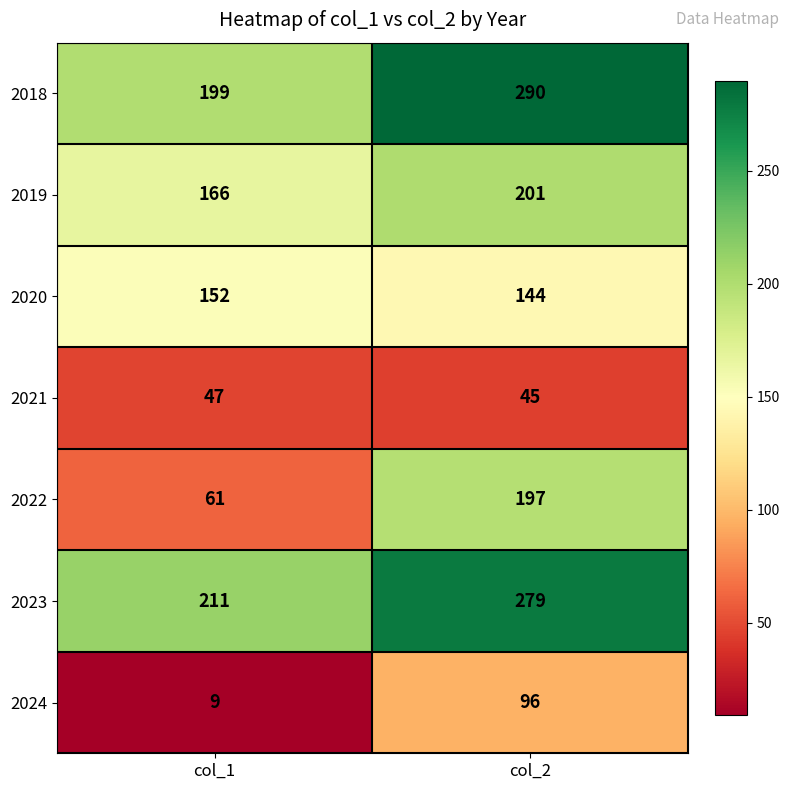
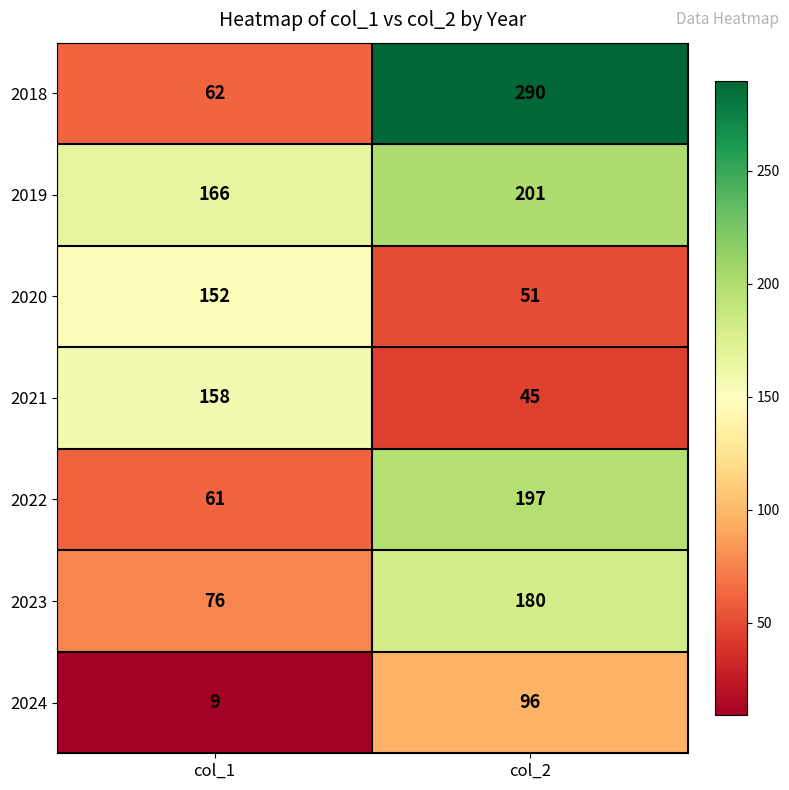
2018, col_1: 199 -> 62
2020, col_2: 144 -> 51
2021, col_1: 47 -> 158
2023, col_1: 211 -> 76
2023, col_2: 279 -> 180
